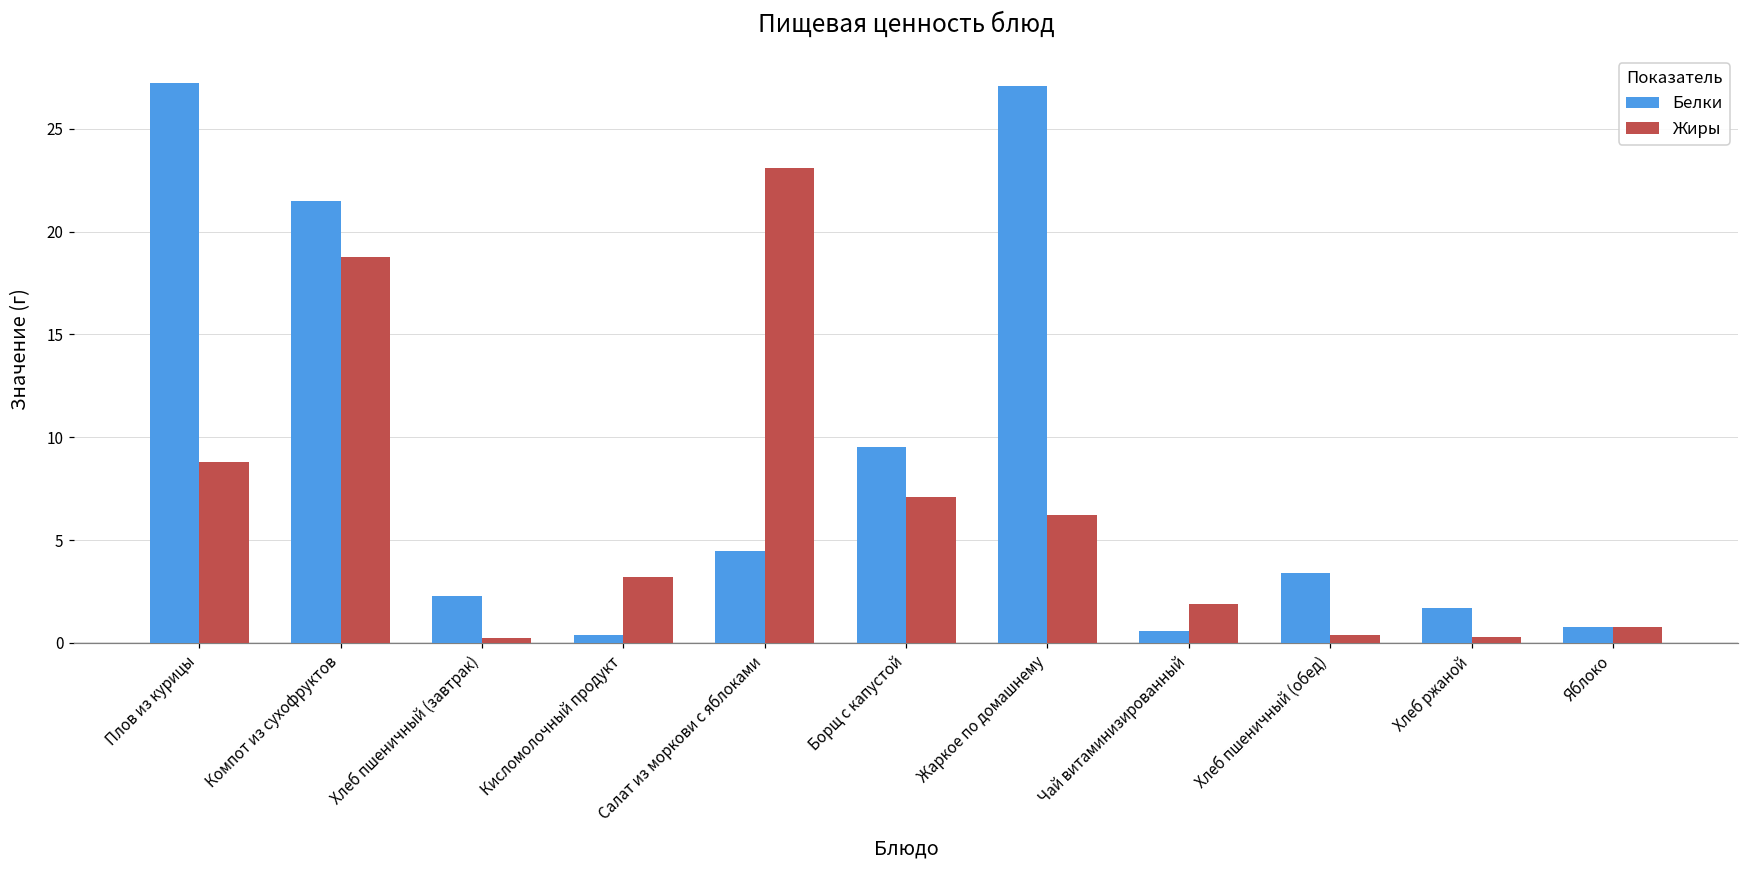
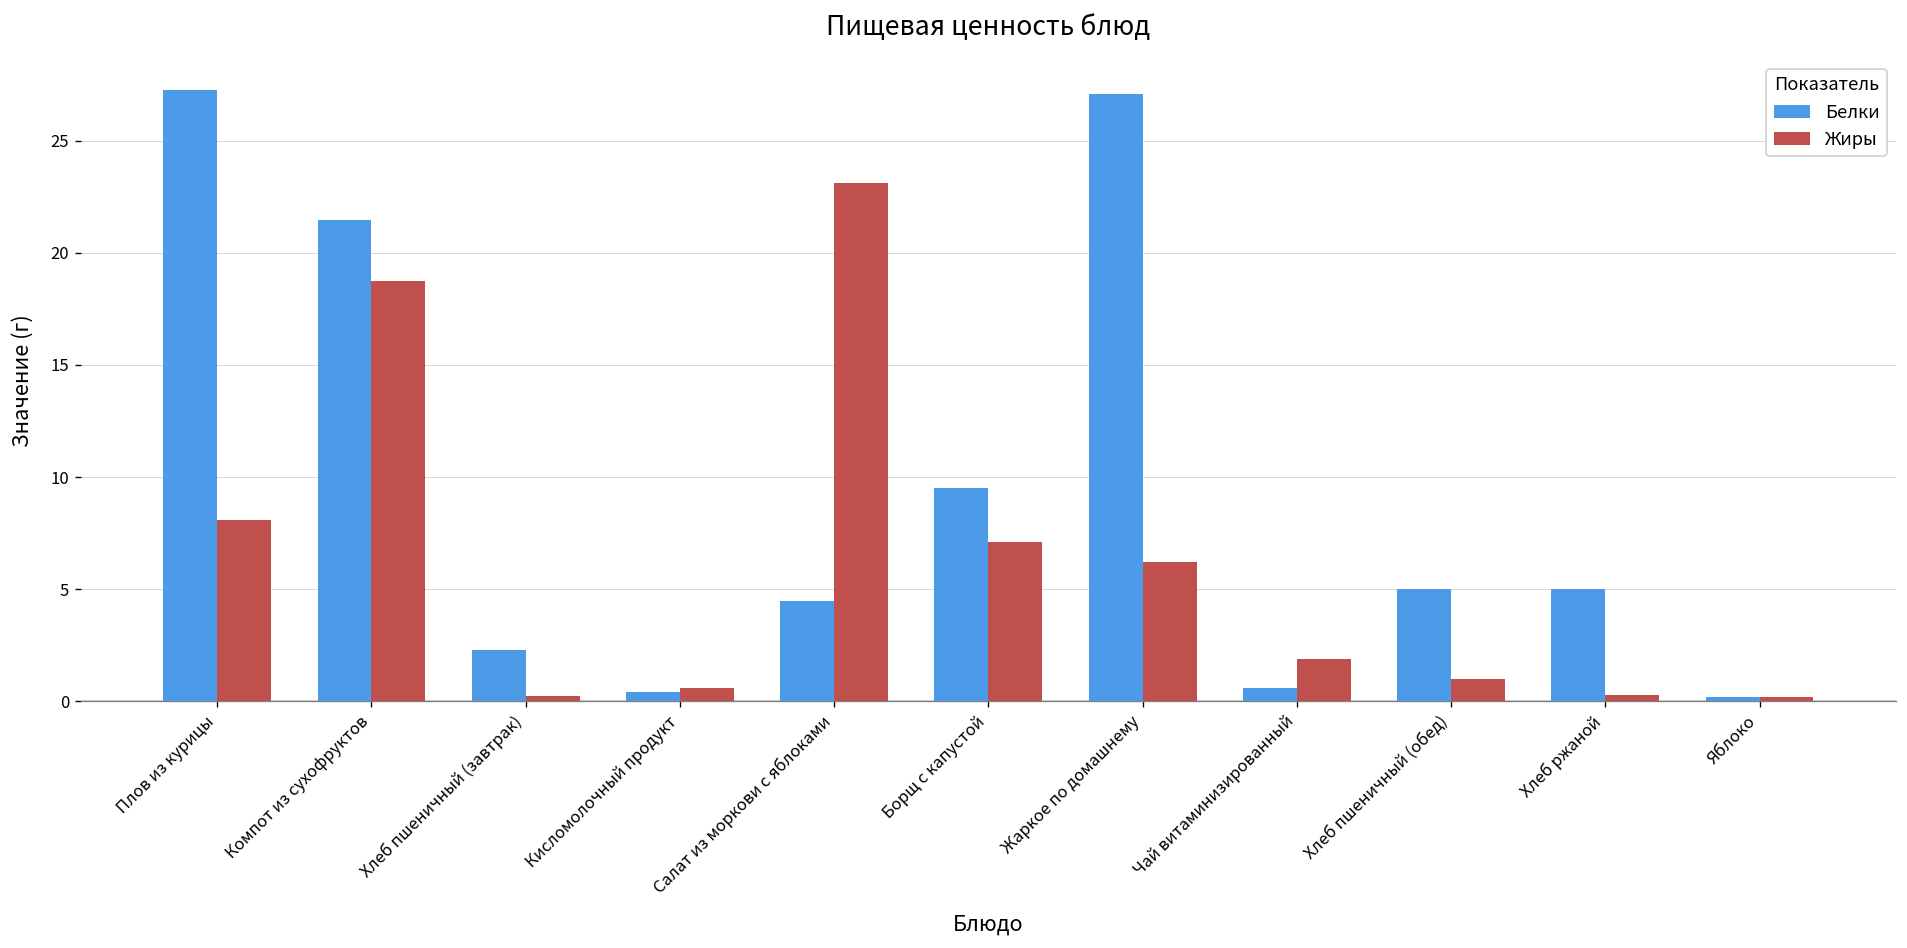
Жиры, Плов из курицы: 8.8 -> 8.1
Жиры, Кисломолочный продукт: 3.2 -> 0.6
Белки, Хлеб пшеничный (обед): 3.4 -> 5.0
Жиры, Хлеб пшеничный (обед): 0.4 -> 1.0
Белки, Хлеб ржаной: 1.7 -> 5.0
Белки, Яблоко: 0.8 -> 0.2
Жиры, Яблоко: 0.8 -> 0.2
